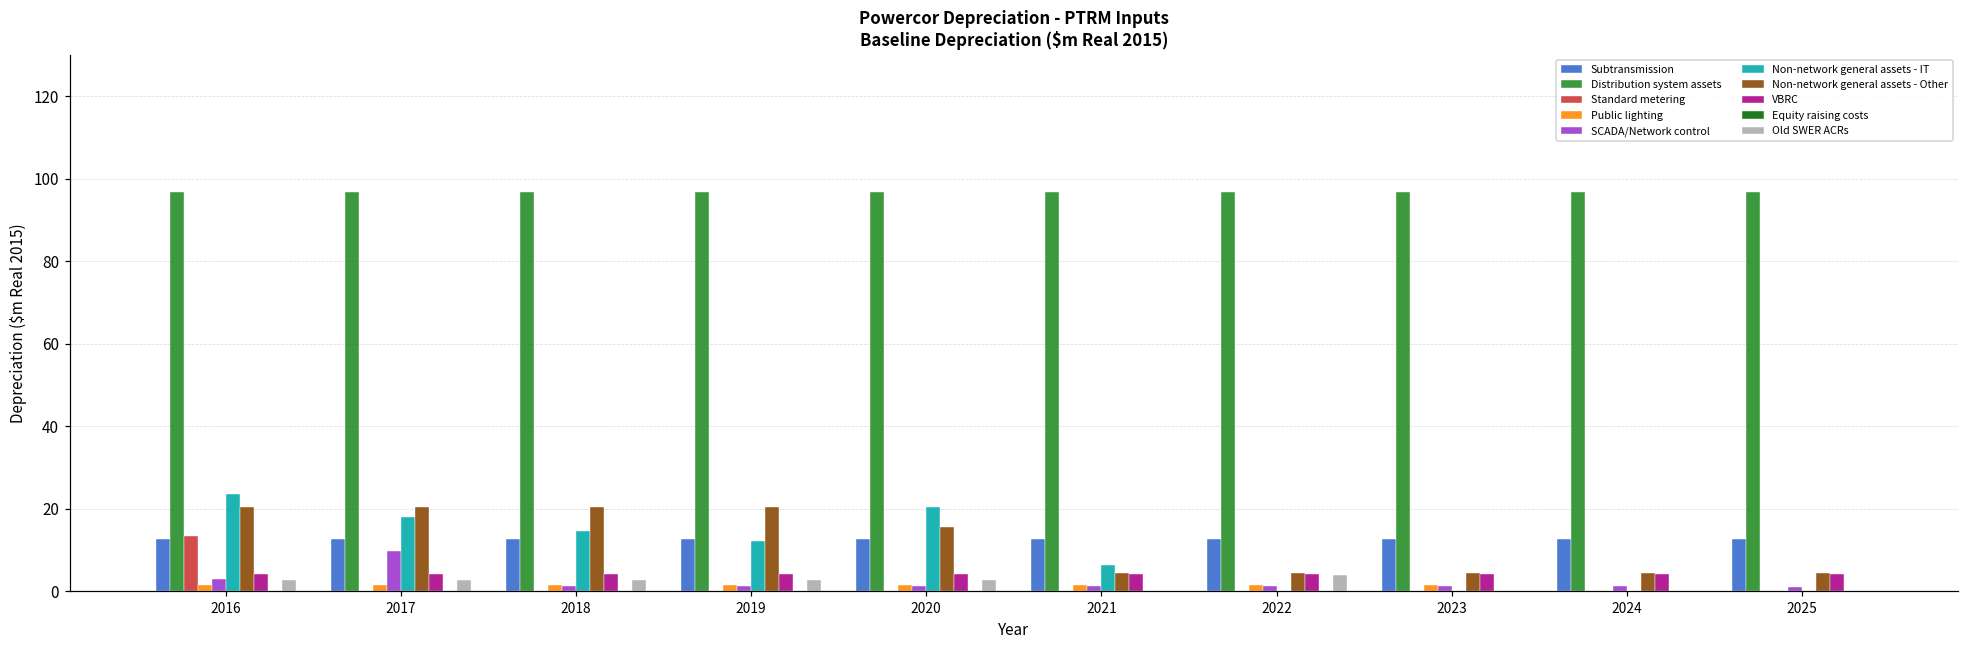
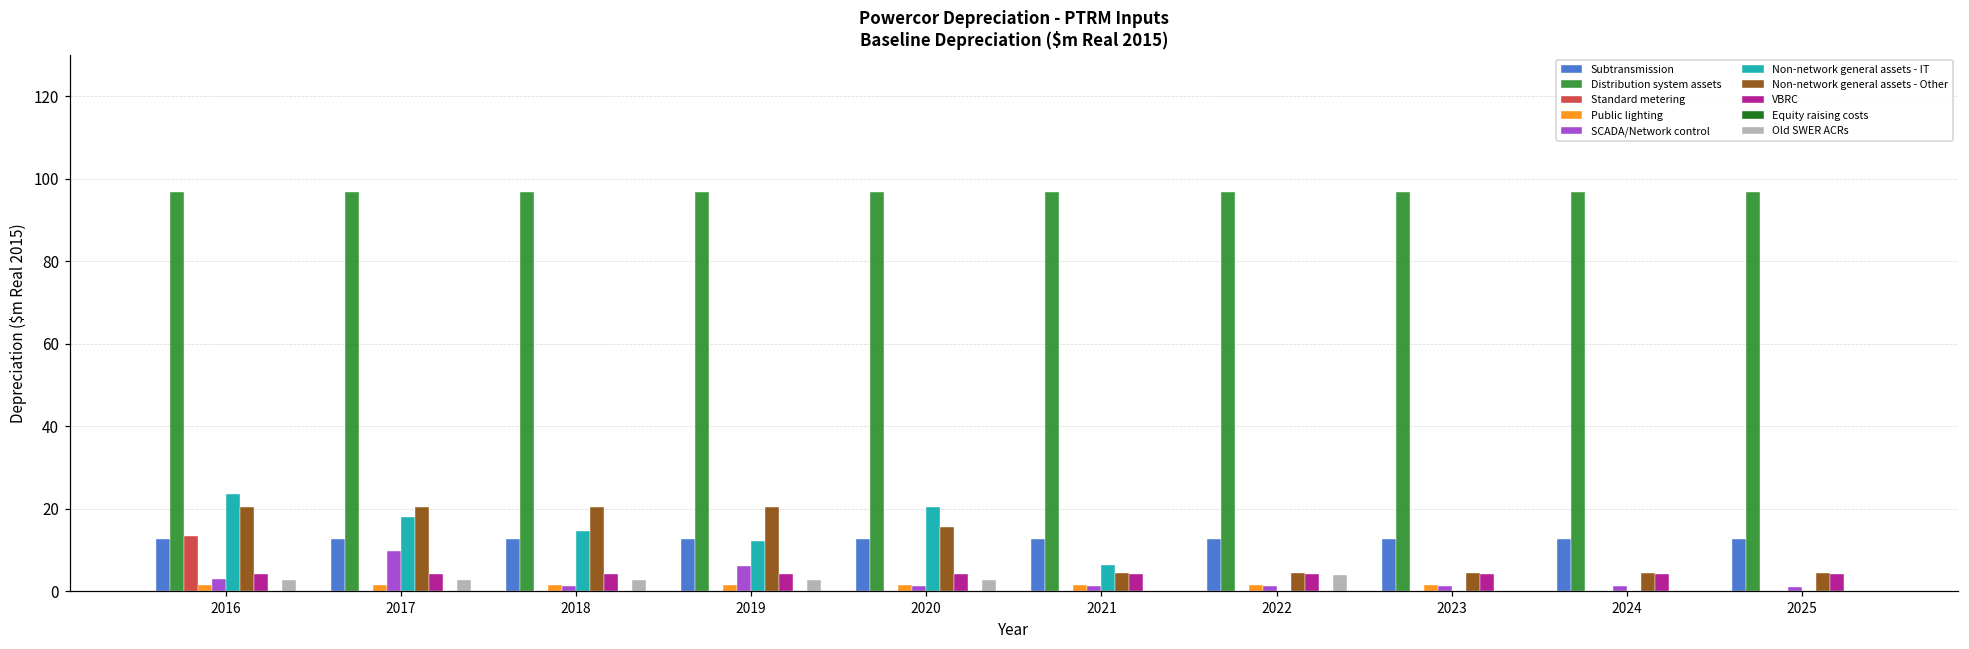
SCADA/Network control, 2019: 1 -> 6
